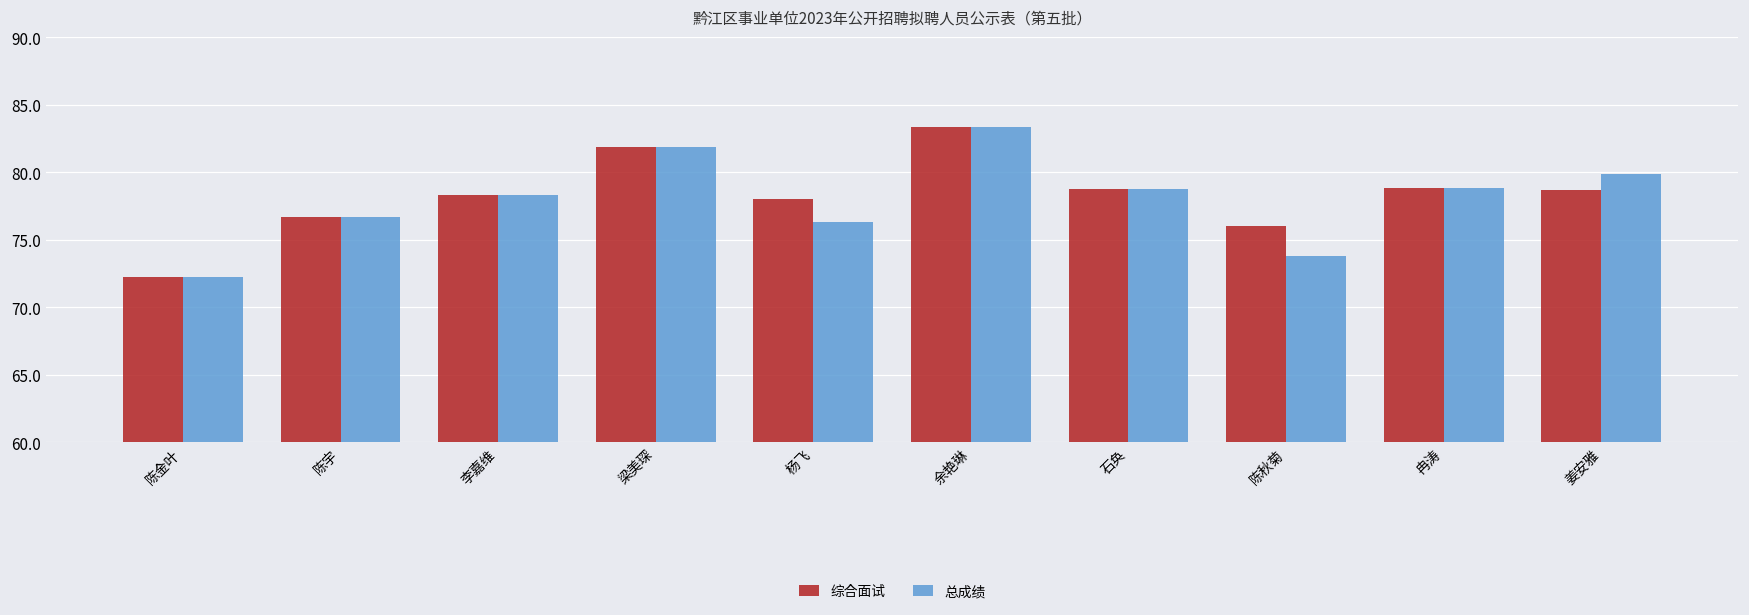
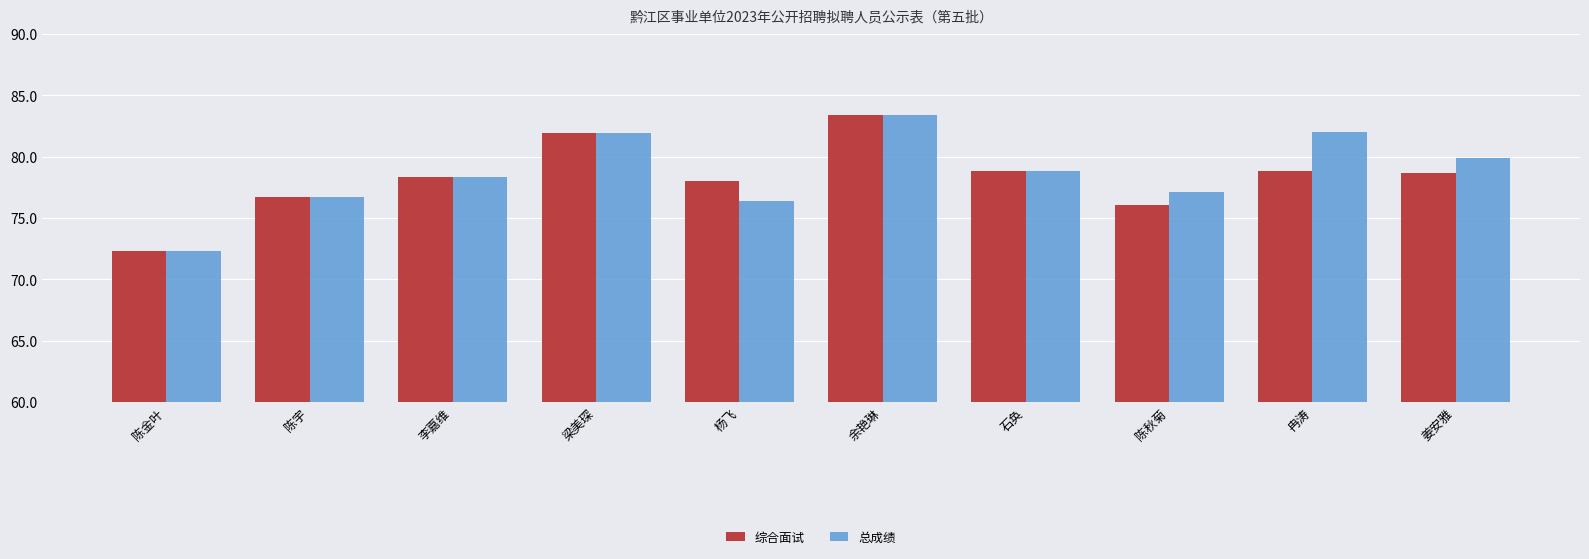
总成绩, 陈秋菊: 73.8 -> 77.1
总成绩, 冉涛: 78.9 -> 82.0
